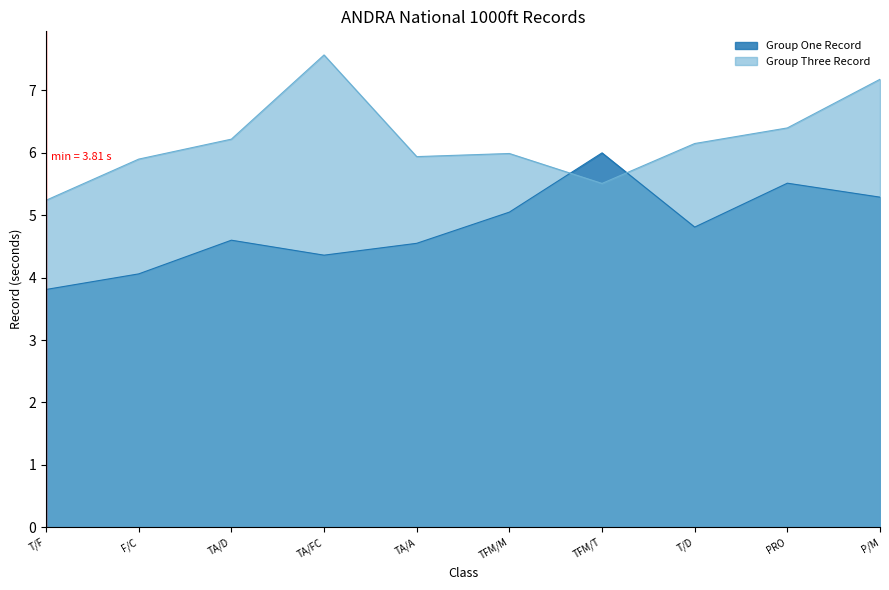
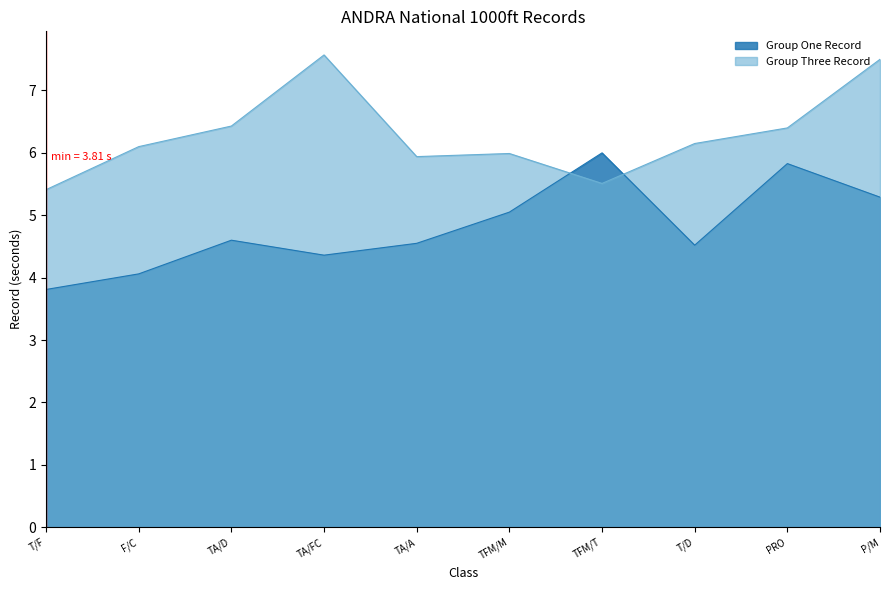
Group Three Record, T/F: 5.2 -> 5.4
Group Three Record, F/C: 5.9 -> 6.1
Group Three Record, TA/D: 6.2 -> 6.4
Group One Record, T/D: 4.8 -> 4.5
Group One Record, PRO: 5.5 -> 5.8
Group Three Record, P/M: 7.2 -> 7.5
